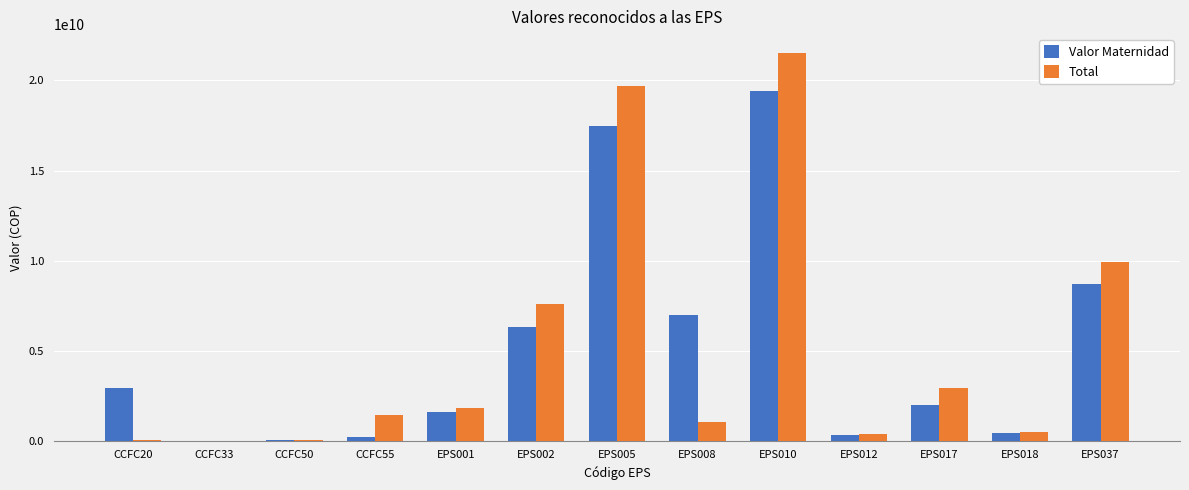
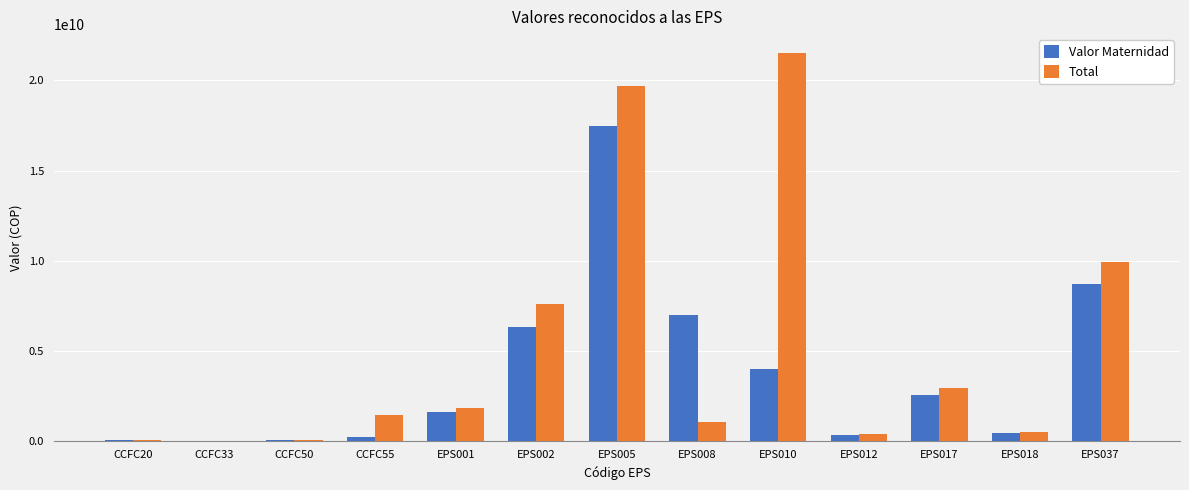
Valor Maternidad, CCFC20: 2900000000 -> 0
Valor Maternidad, EPS010: 19400000000 -> 4000000000
Valor Maternidad, EPS017: 2000000000 -> 2600000000
